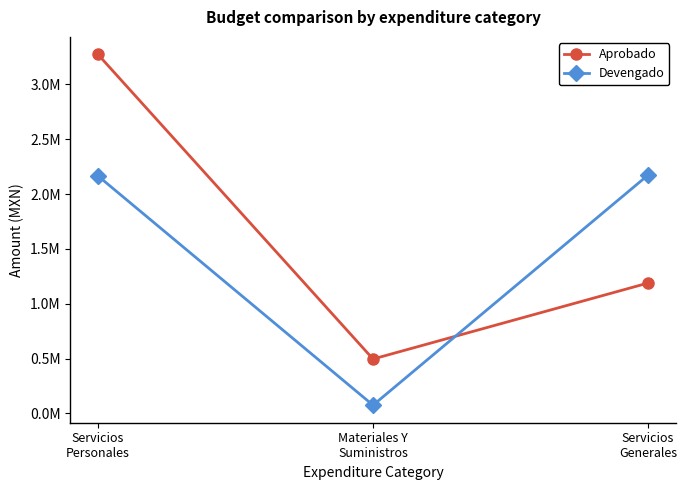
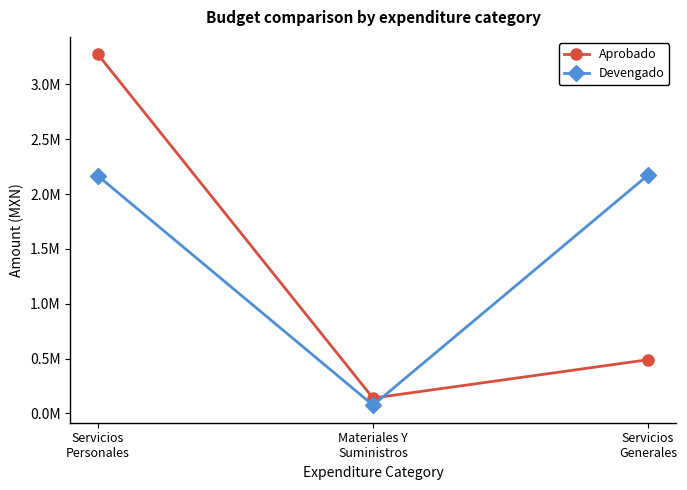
Aprobado, Materiales Y Suministros: 500000 -> 140000
Aprobado, Servicios Generales: 1190000 -> 490000
